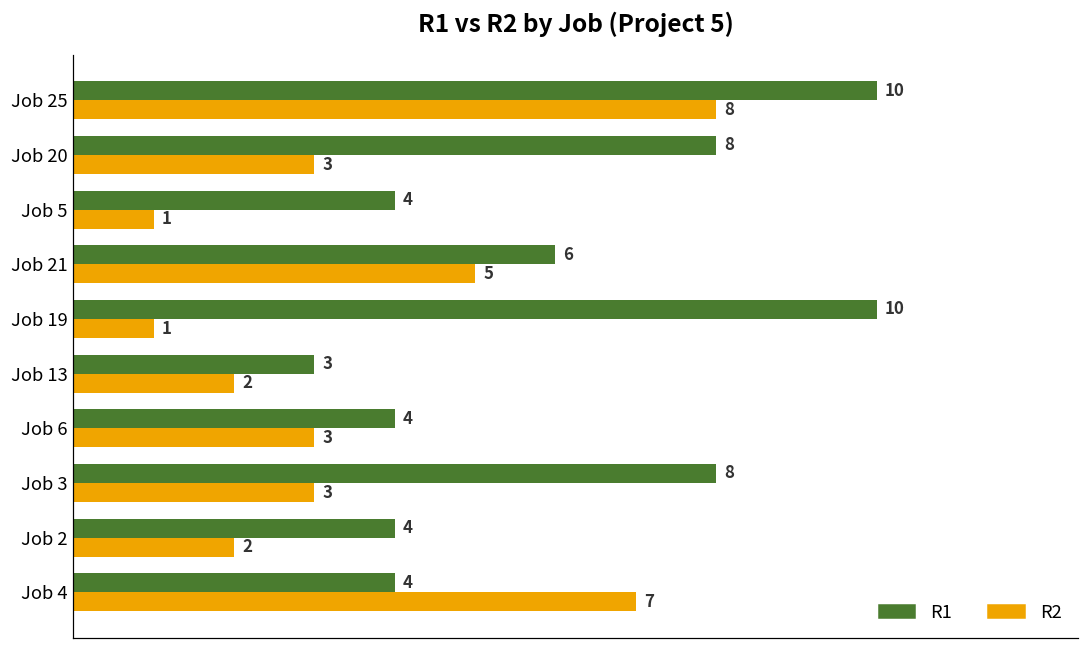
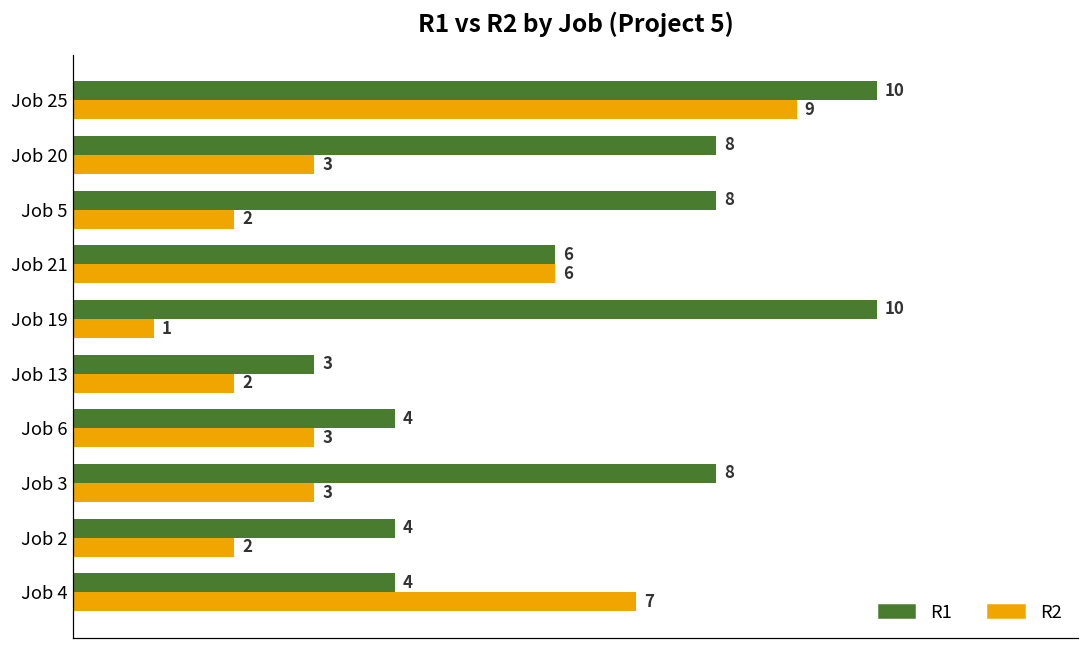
R2, Job 25: 8 -> 9
R1, Job 5: 4 -> 8
R2, Job 5: 1 -> 2
R2, Job 21: 5 -> 6
